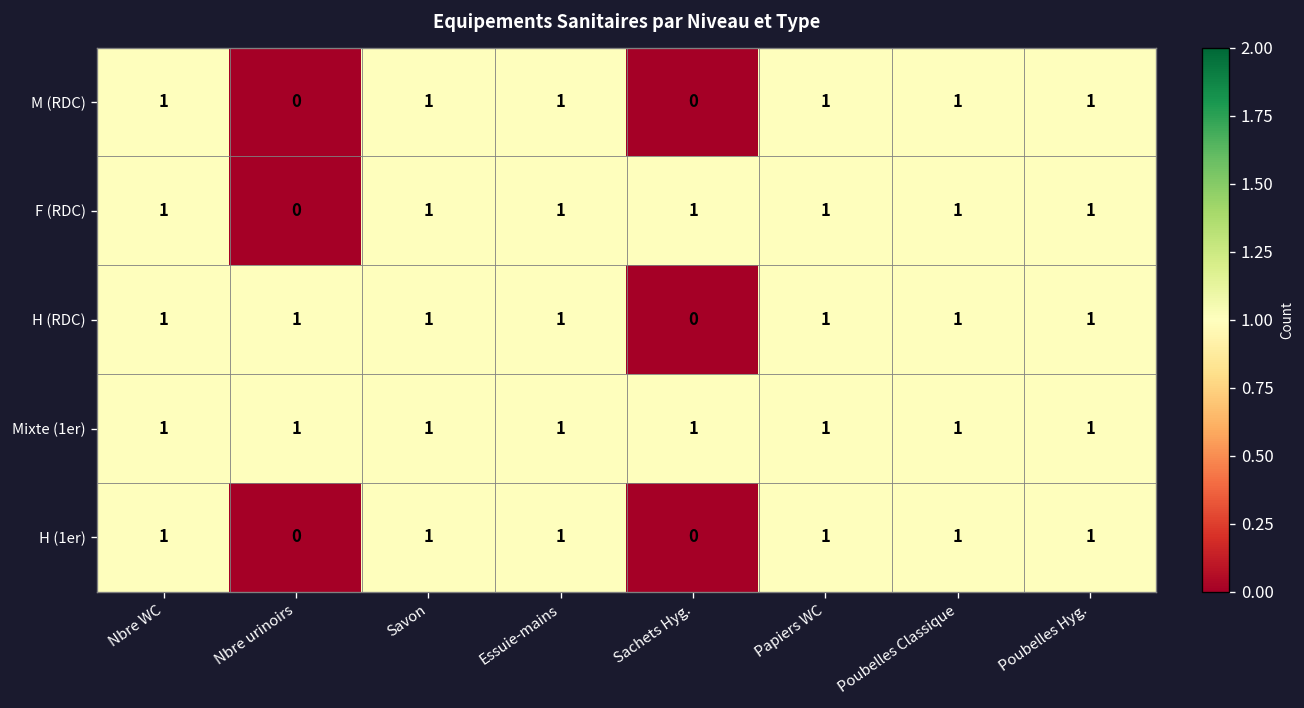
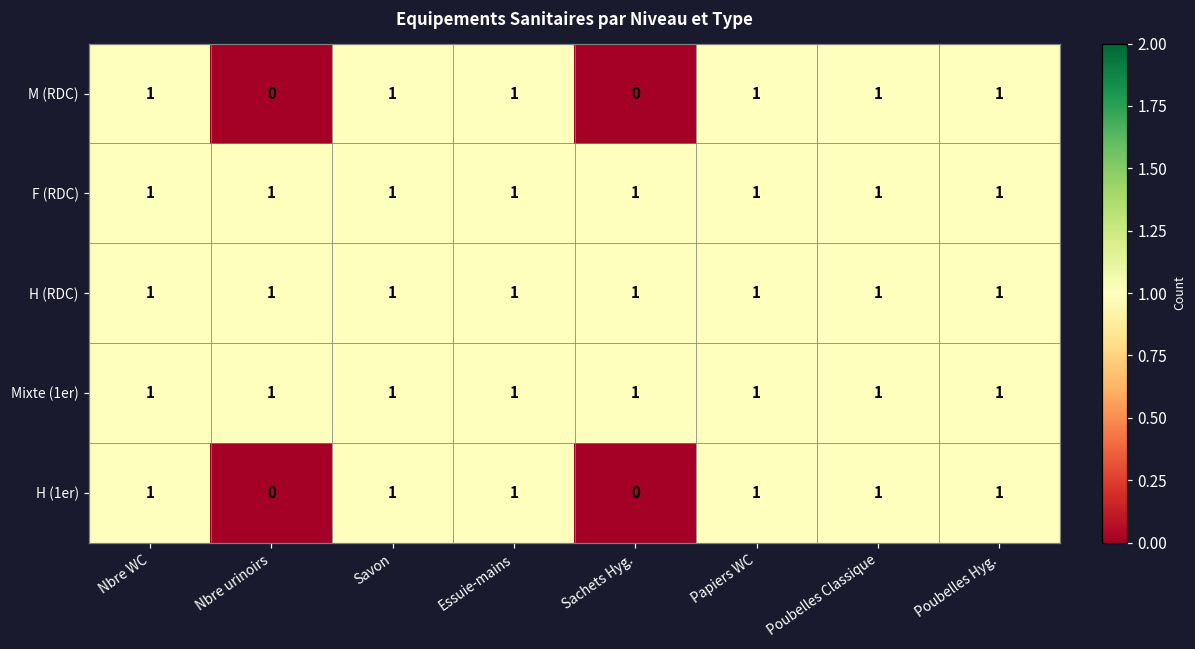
F (RDC), Nbre urinoirs: 0 -> 1
H (RDC), Sachets Hyg.: 0 -> 1
